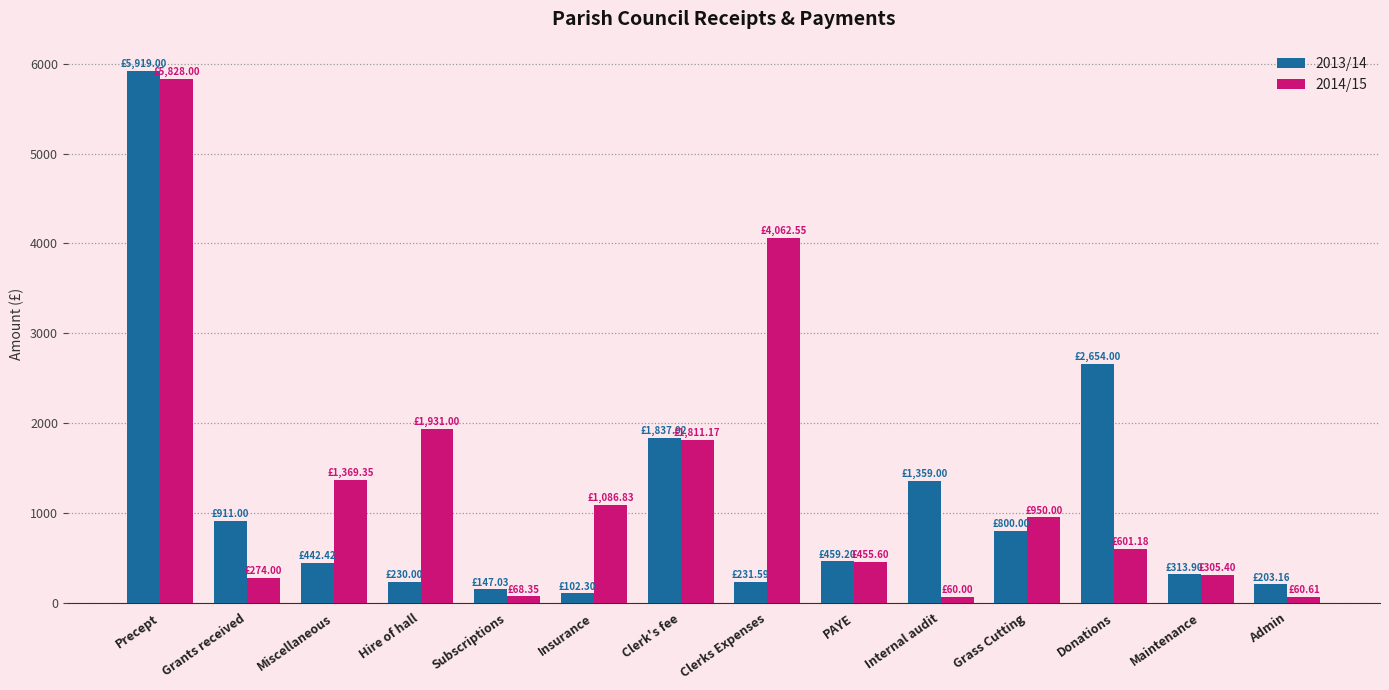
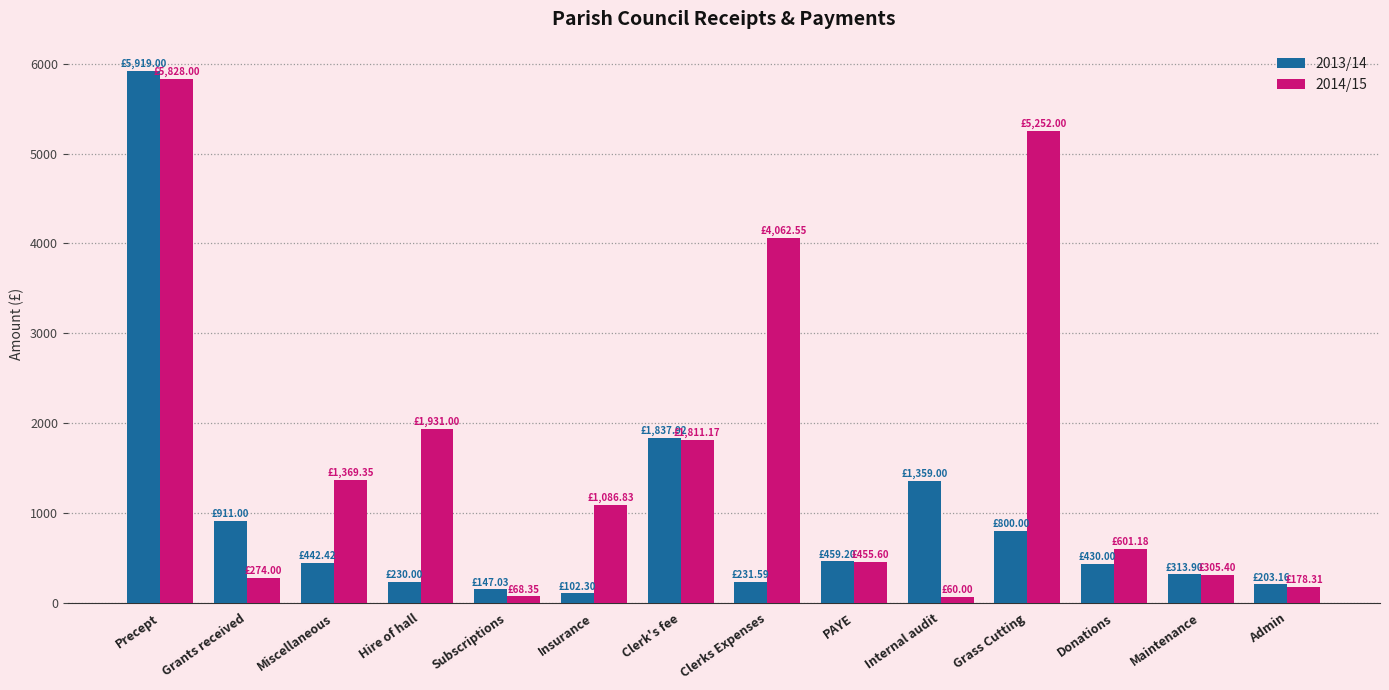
2014/15, Grass Cutting: £950.00 -> £5,252.00
2013/14, Donations: £2,654.00 -> £430.00
2014/15, Admin: £60.61 -> £178.31
